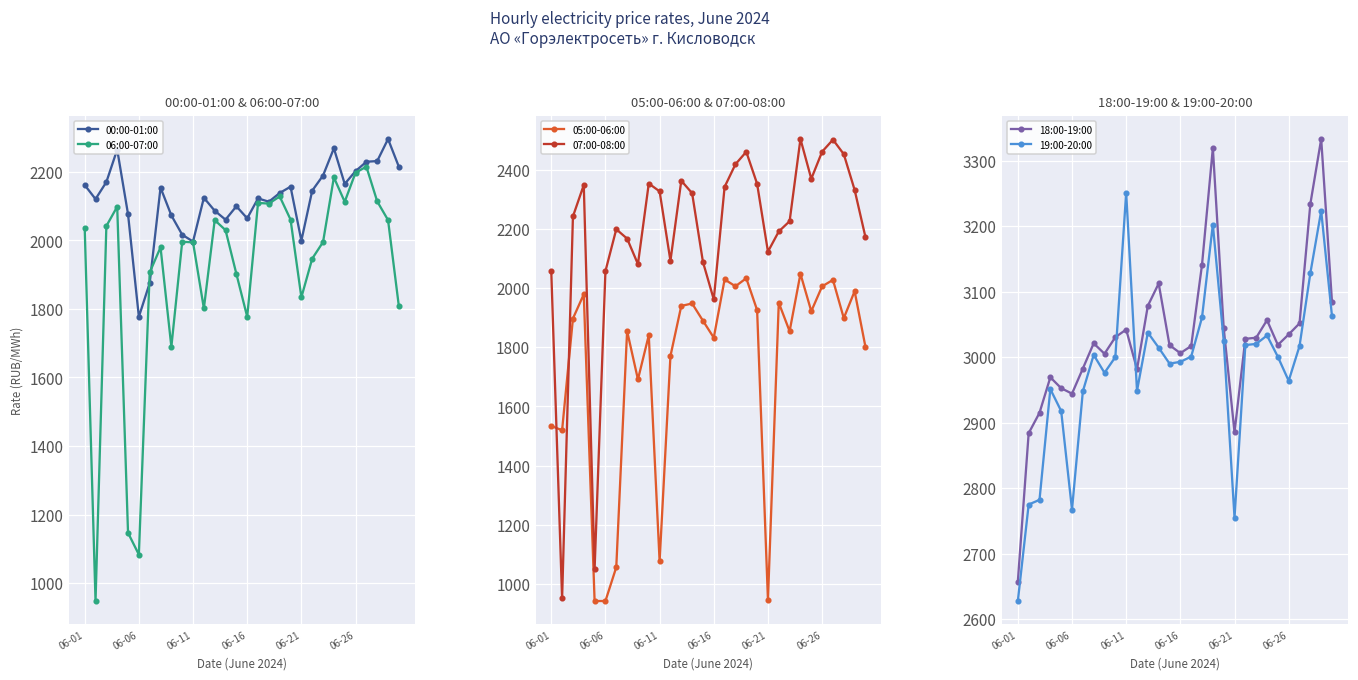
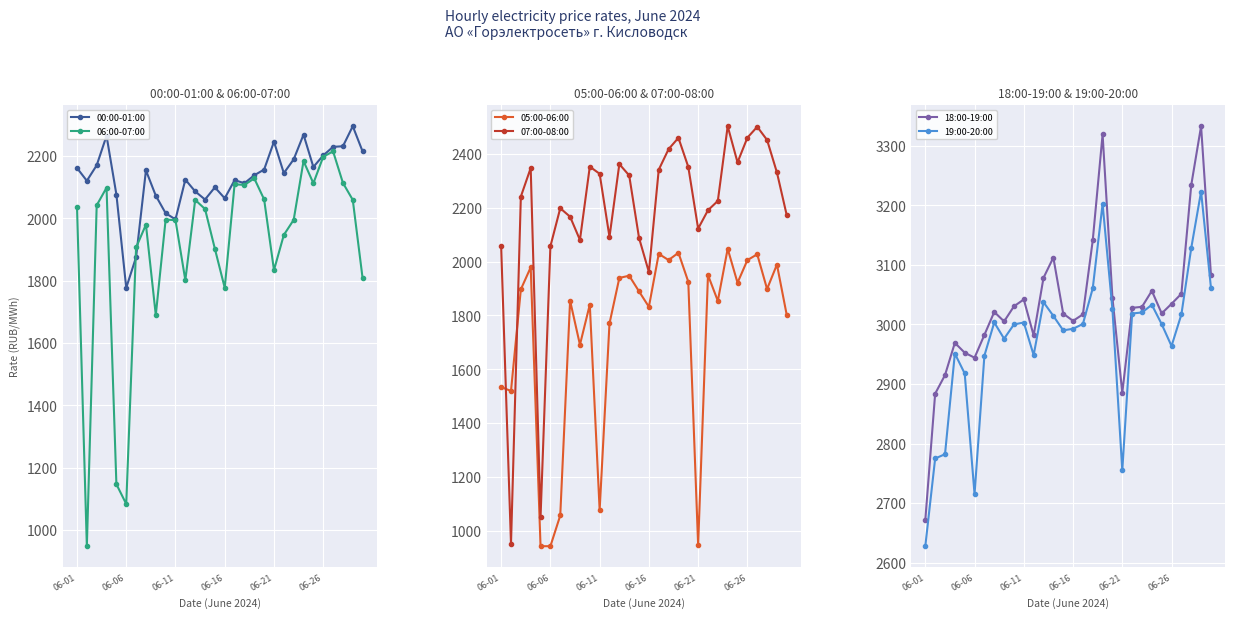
00:00-01:00 & 06:00-07:00, 00:00-01:00, 06-21: 2000 -> 2250
18:00-19:00 & 19:00-20:00, 18:00-19:00, 06-01: 2660 -> 2670
18:00-19:00 & 19:00-20:00, 19:00-20:00, 06-06: 2770 -> 2710
18:00-19:00 & 19:00-20:00, 19:00-20:00, 06-11: 3250 -> 3000
